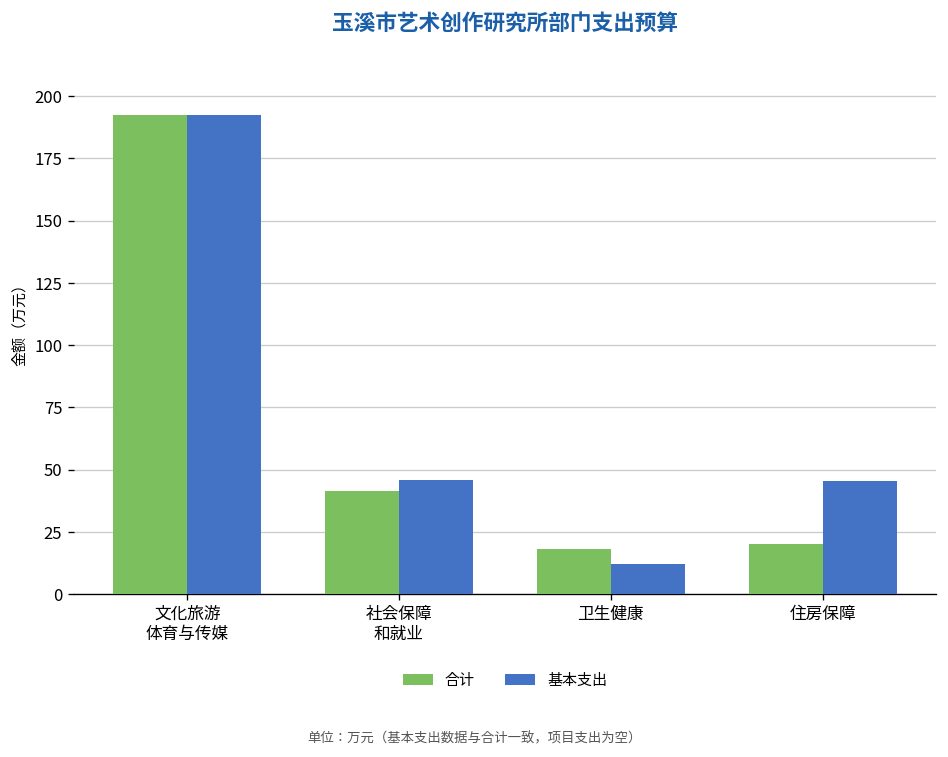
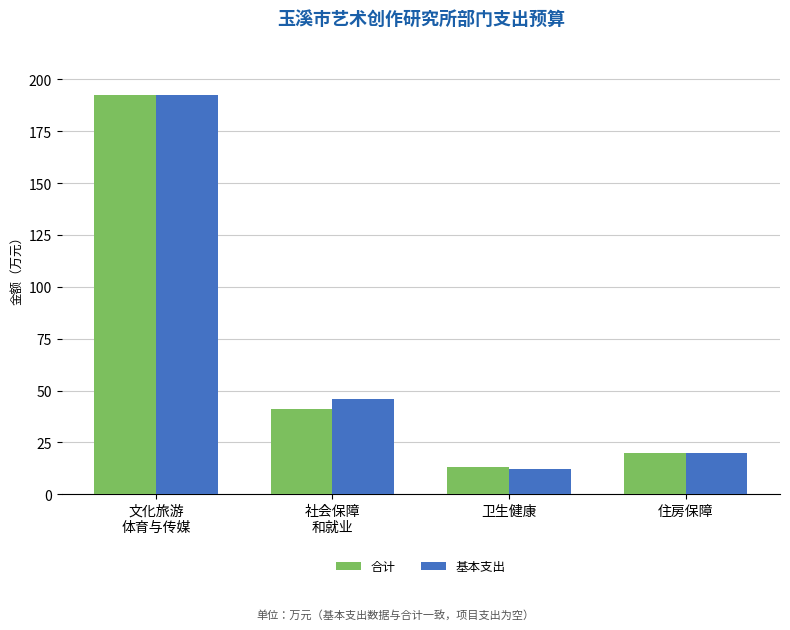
合计, 卫生健康: 18 -> 13
基本支出, 住房保障: 45 -> 20
